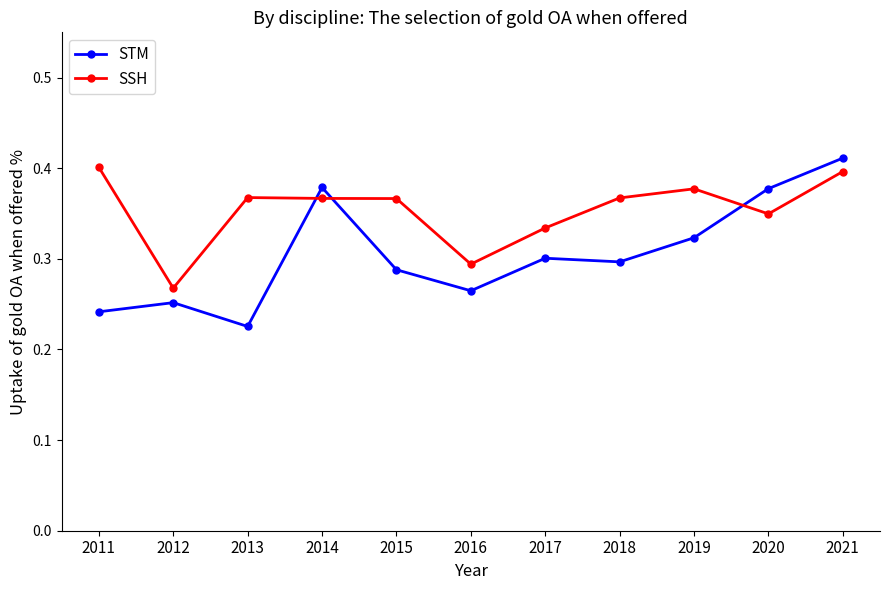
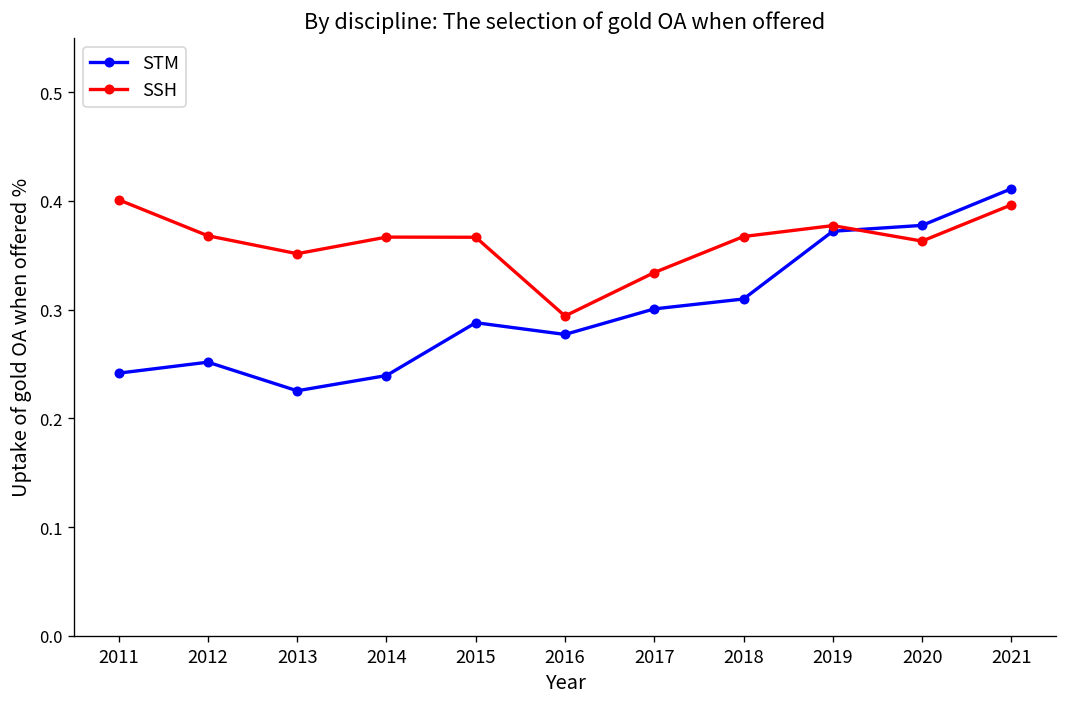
SSH, 2012: 0.27 -> 0.37
SSH, 2013: 0.37 -> 0.35
STM, 2014: 0.38 -> 0.24
STM, 2016: 0.26 -> 0.28
STM, 2018: 0.30 -> 0.31
STM, 2019: 0.32 -> 0.37
SSH, 2020: 0.35 -> 0.36
